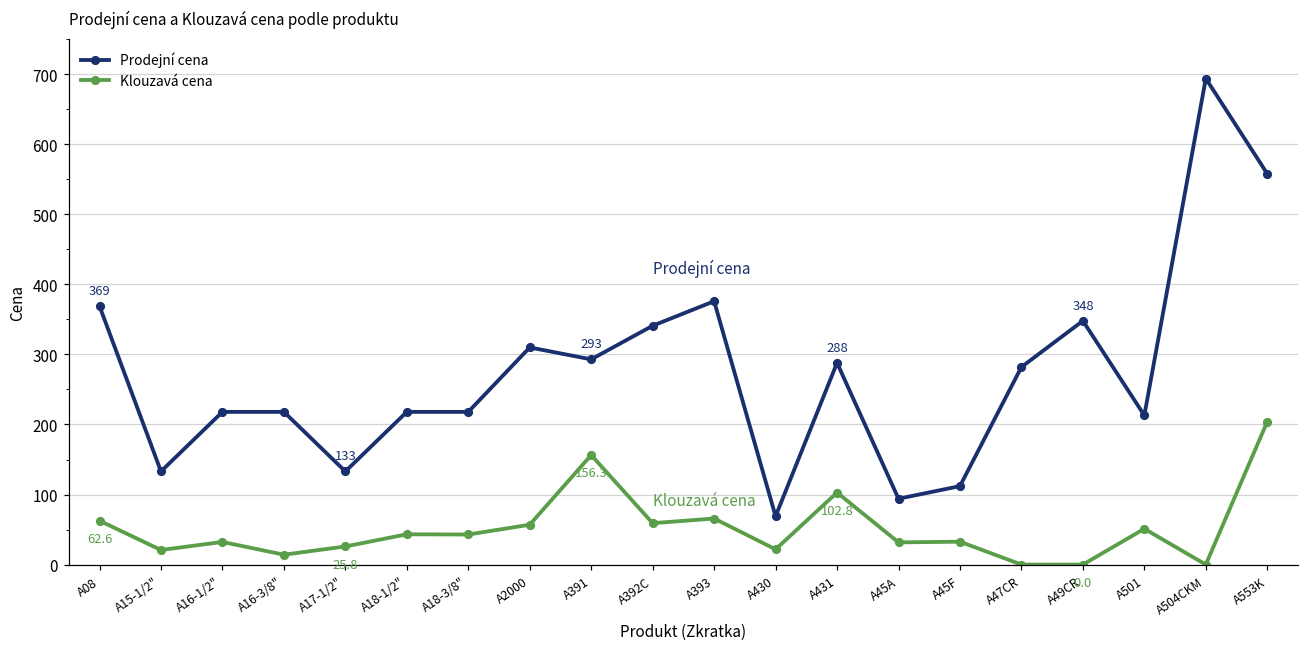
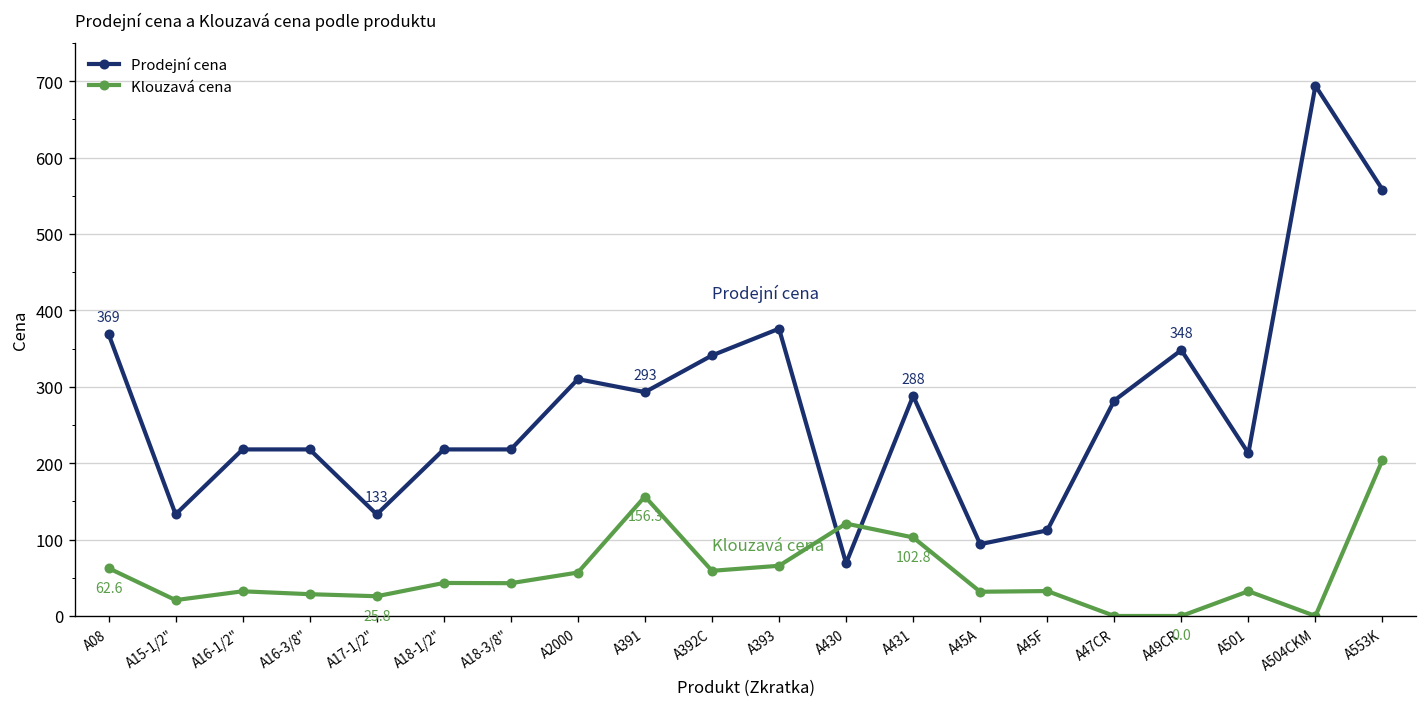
Klouzavá cena, A16-3/8": 10 -> 30
Klouzavá cena, A430: 20 -> 120
Klouzavá cena, A501: 50 -> 30
